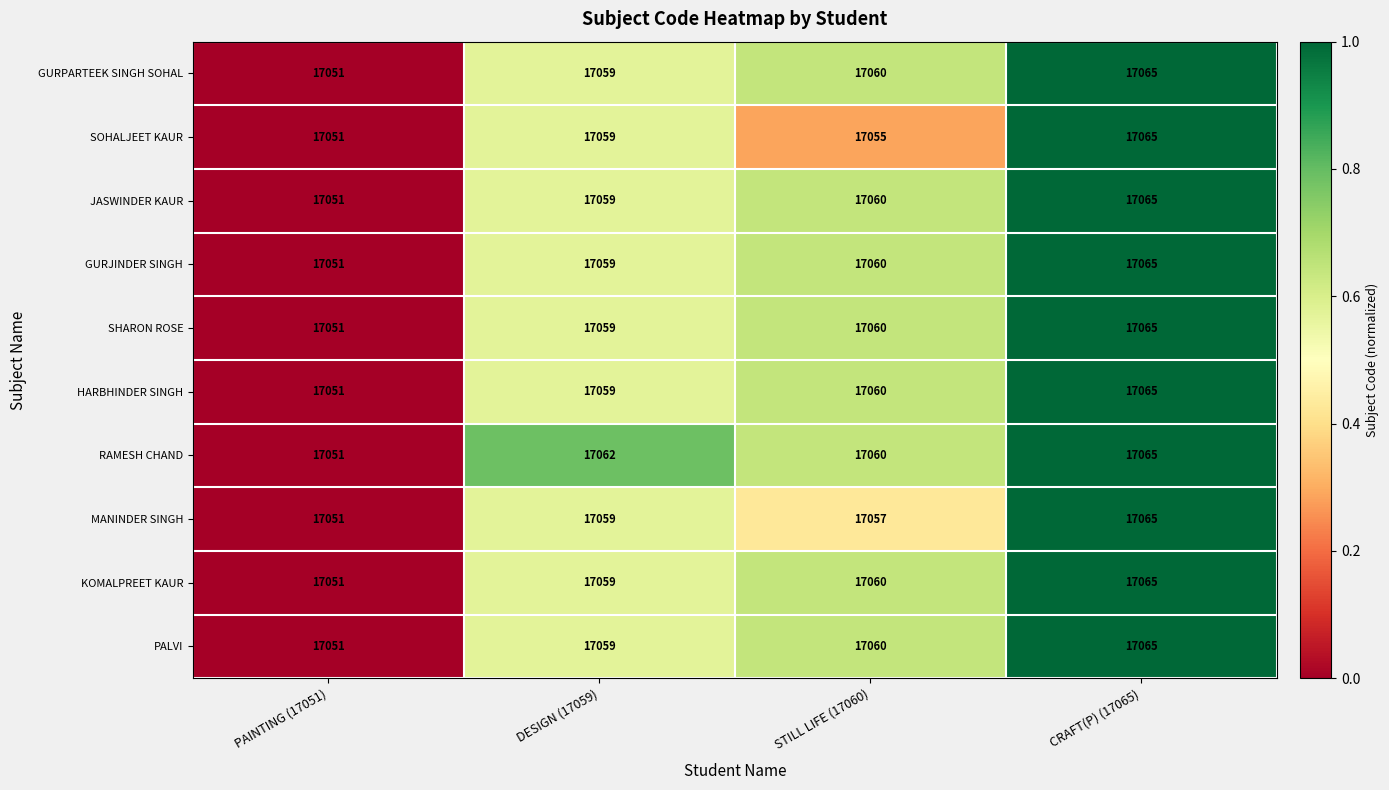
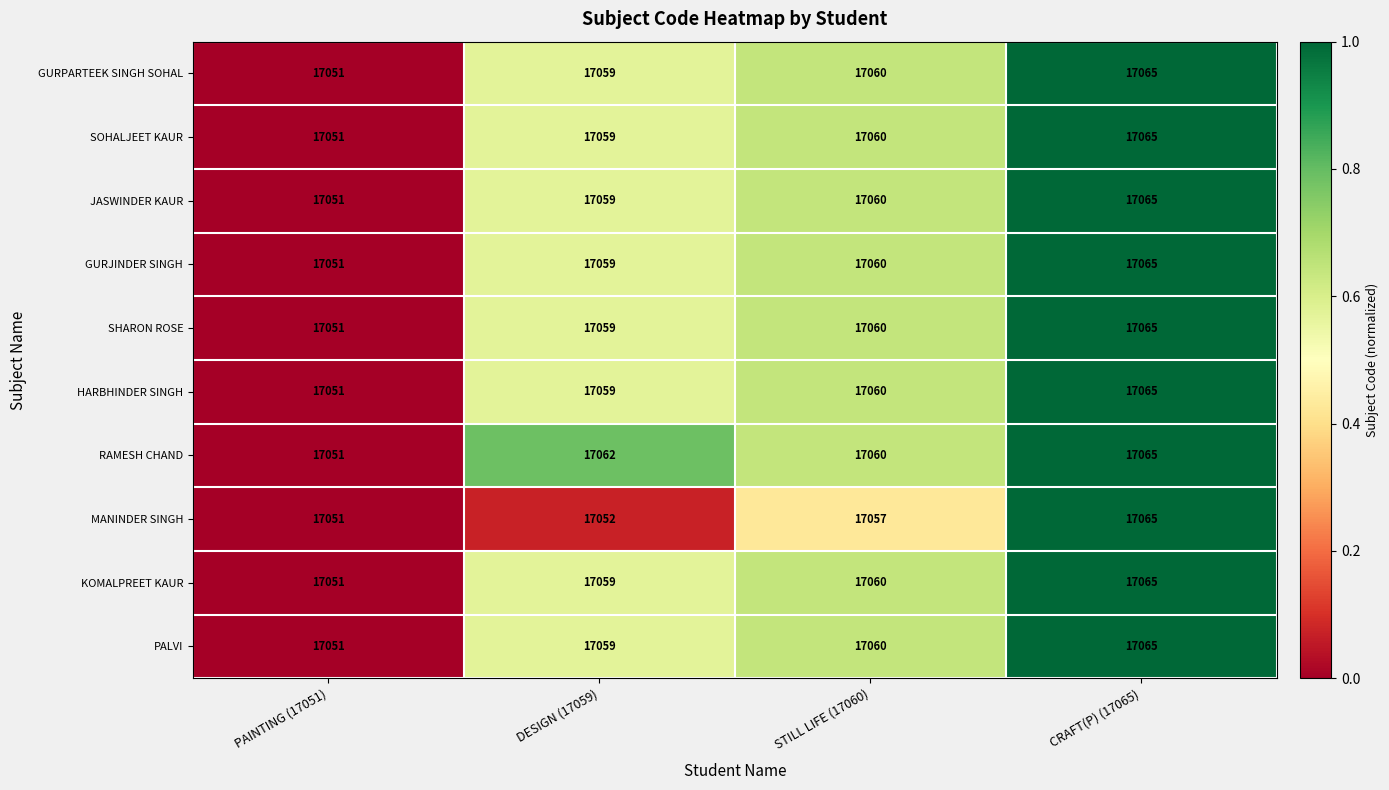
SOHALJEET KAUR, STILL LIFE (17060): 17055 -> 17060
MANINDER SINGH, DESIGN (17059): 17059 -> 17052
